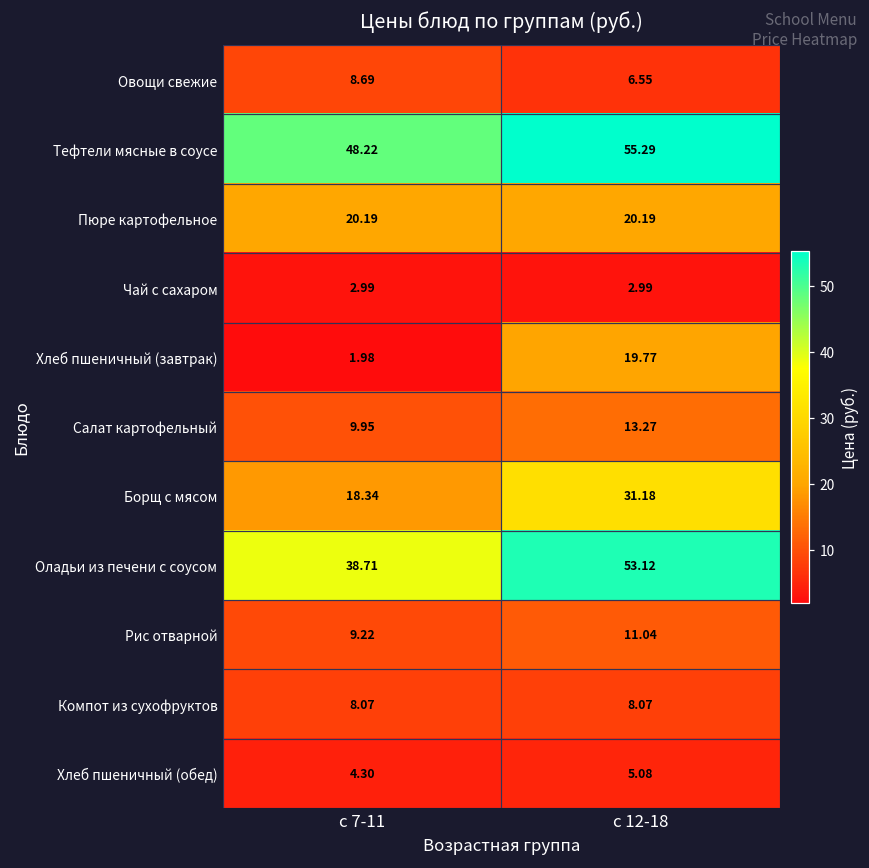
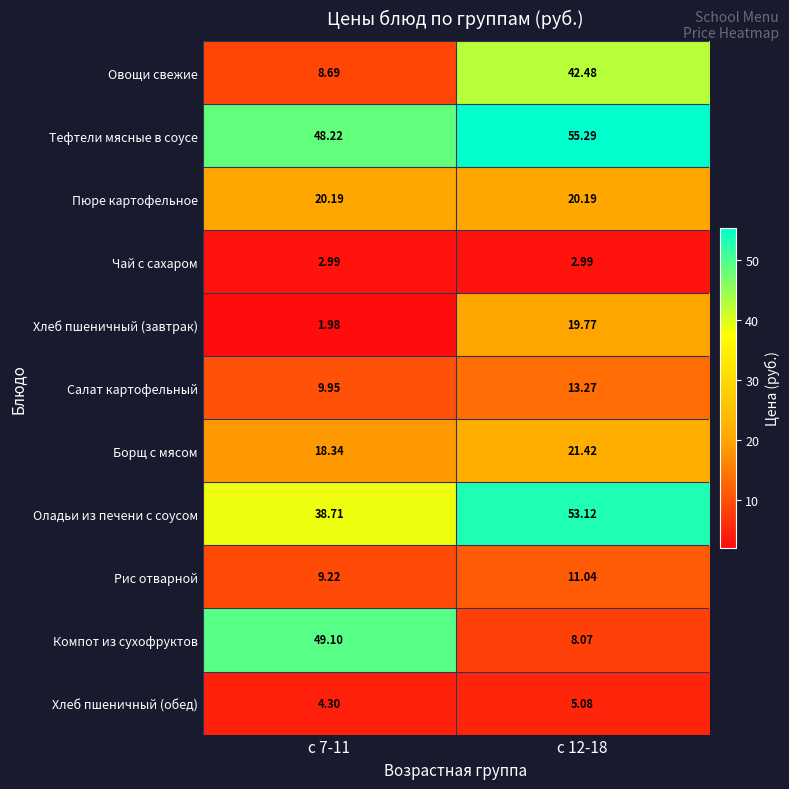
Овощи свежие, с 12-18: 6.55 -> 42.48
Борщ с мясом, с 12-18: 31.18 -> 21.42
Компот из сухофруктов, с 7-11: 8.07 -> 49.10
